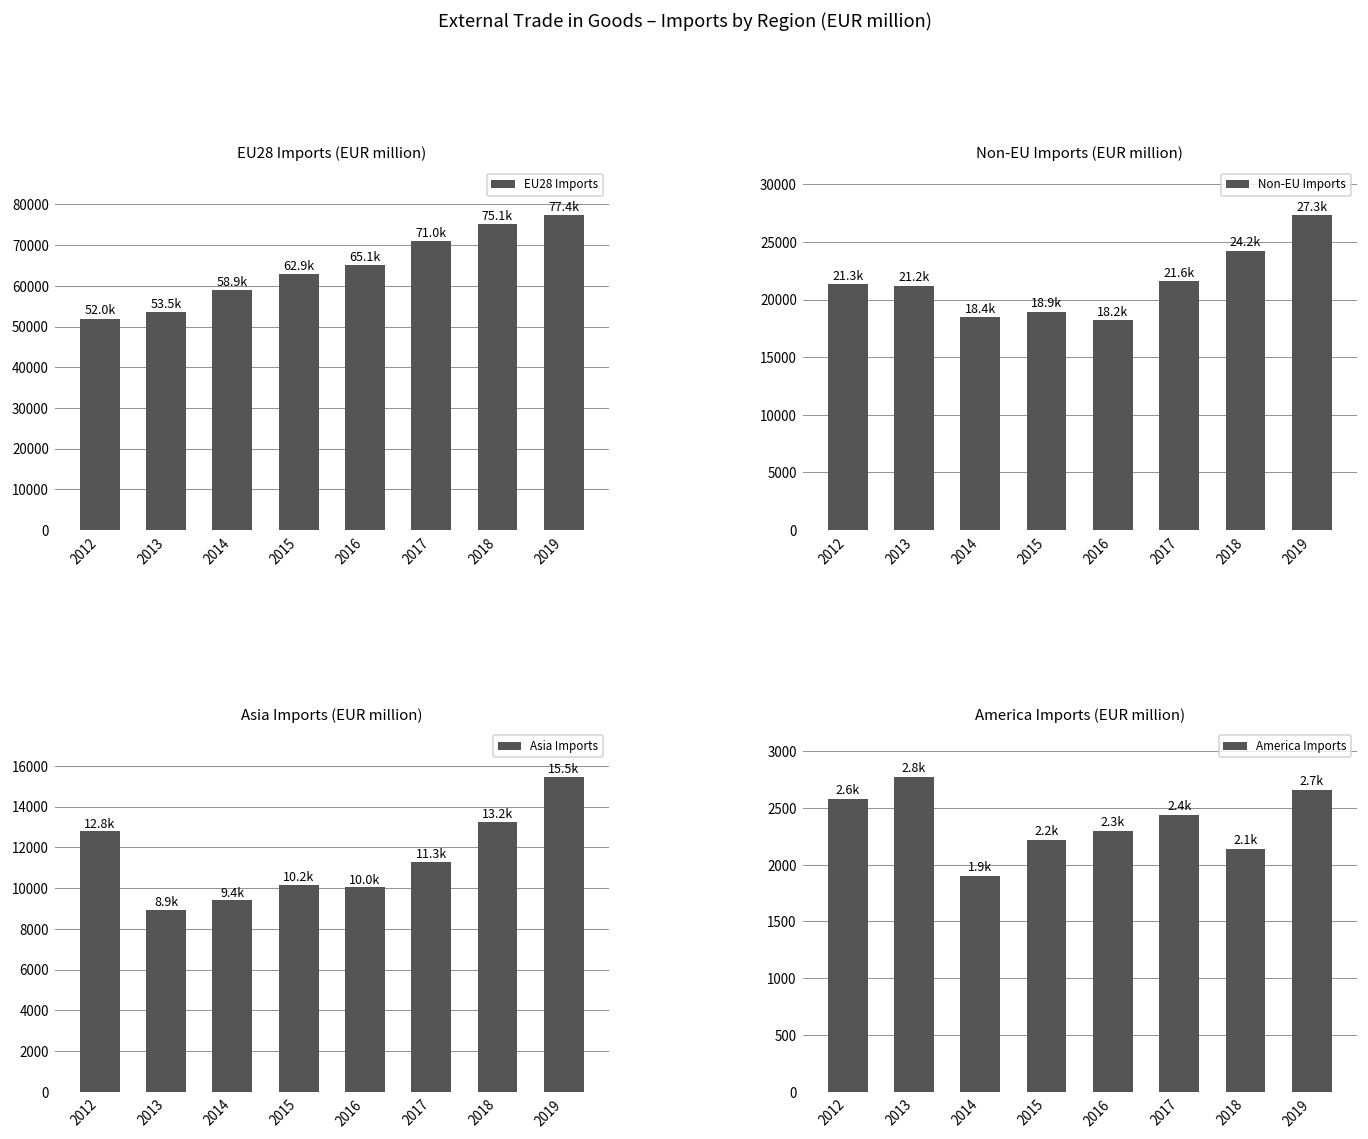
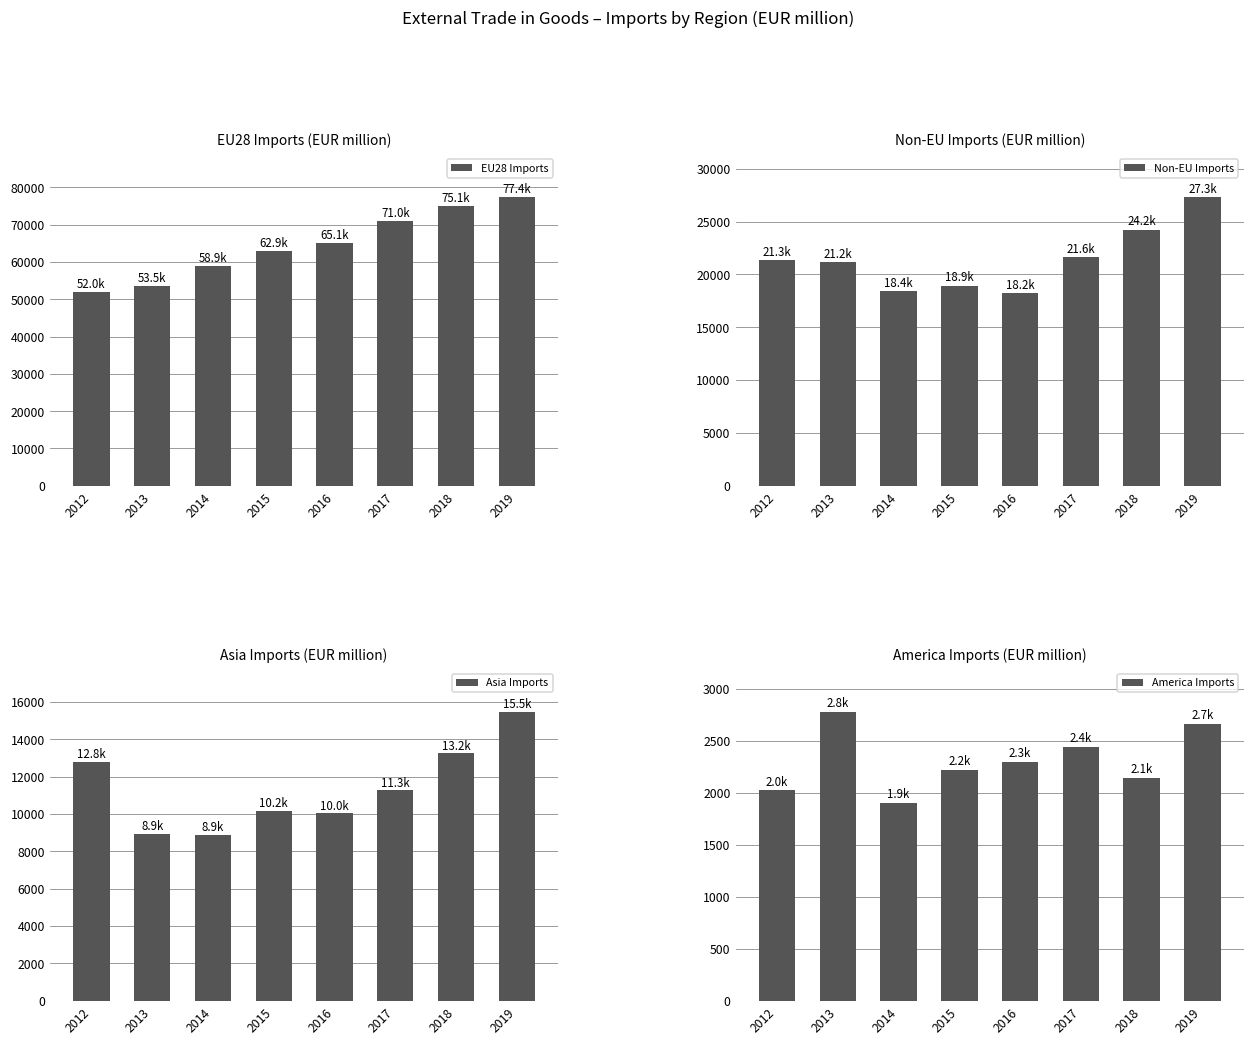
Asia Imports (EUR million), 2014: 9.4k -> 8.9k
America Imports (EUR million), 2012: 2.6k -> 2.0k
